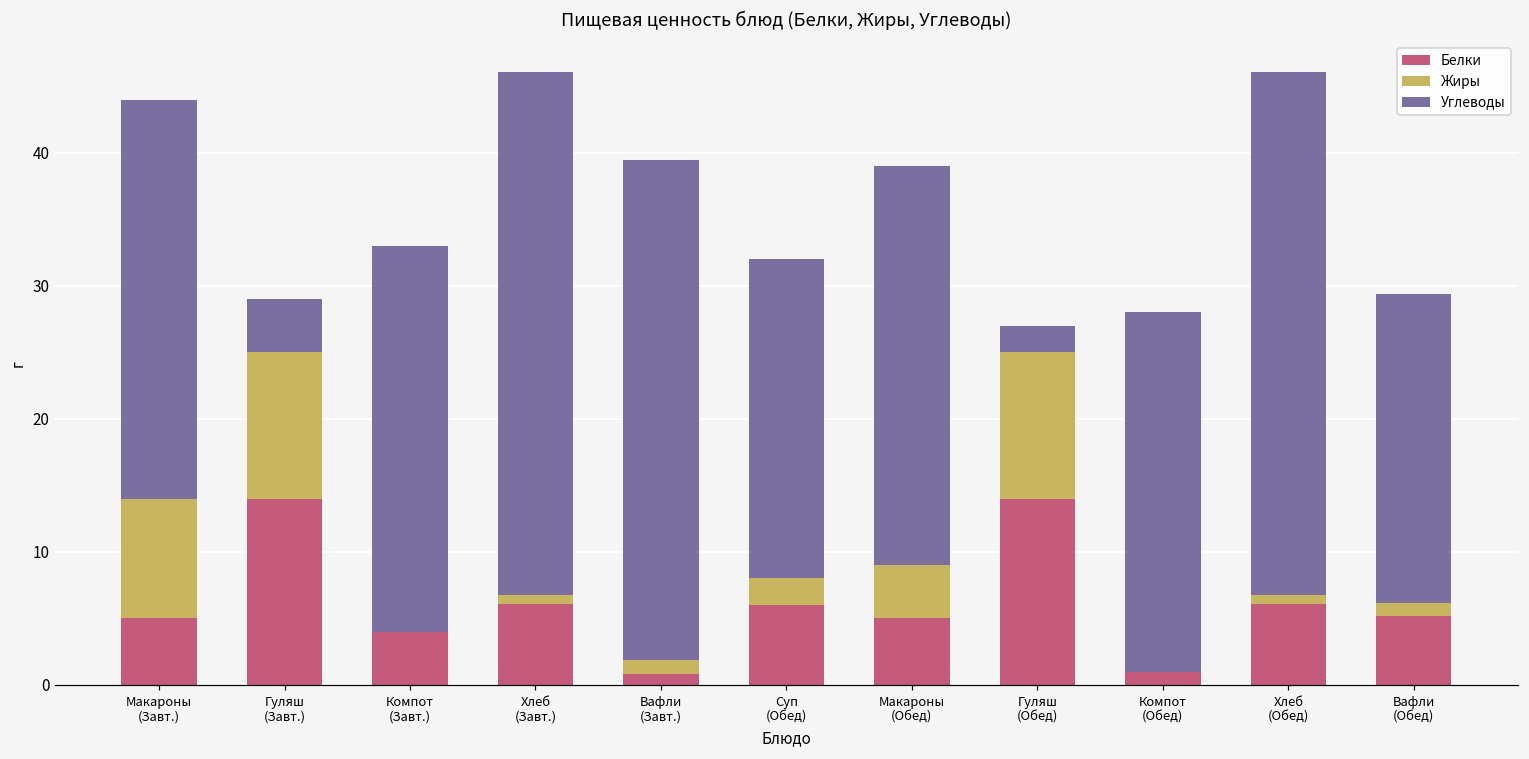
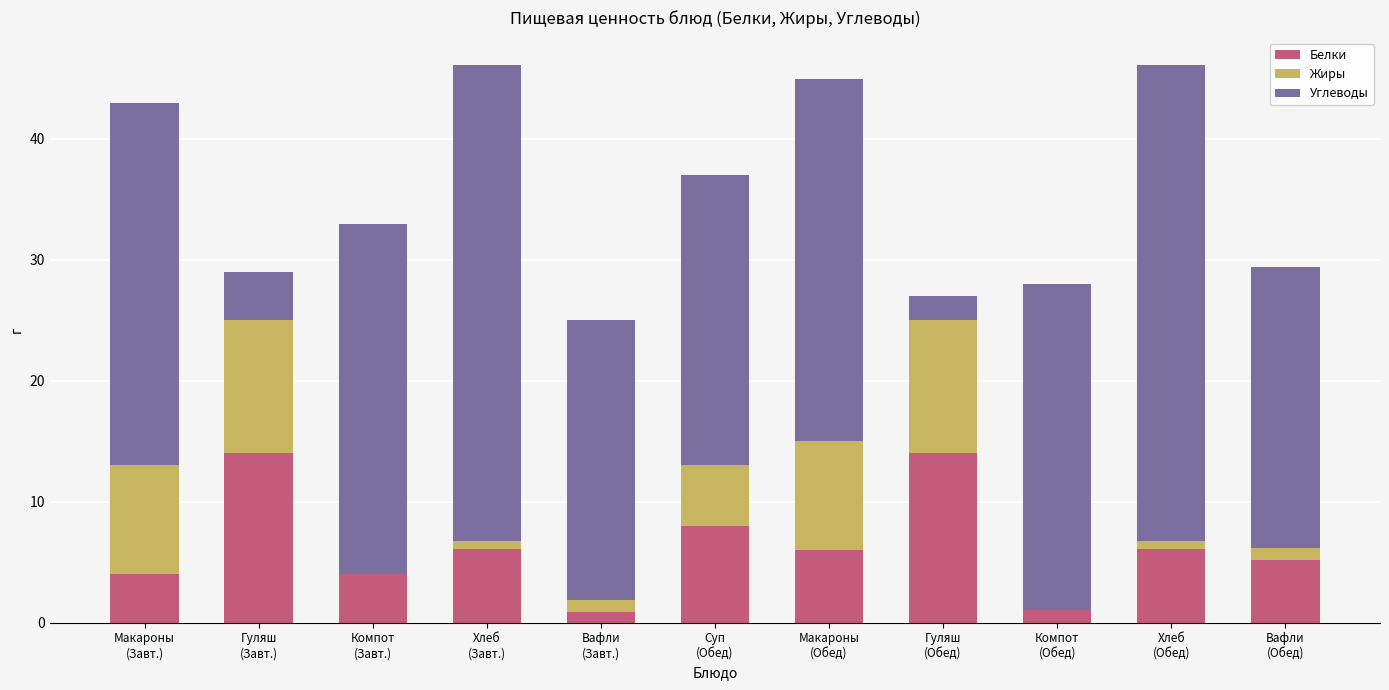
Белки, Макароны (Завт.): 5 -> 4
Углеводы, Вафли (Завт.): 37.6 -> 23.2
Белки, Суп (Обед): 6 -> 8
Жиры, Суп (Обед): 2 -> 5
Белки, Макароны (Обед): 5 -> 6
Жиры, Макароны (Обед): 4 -> 9
